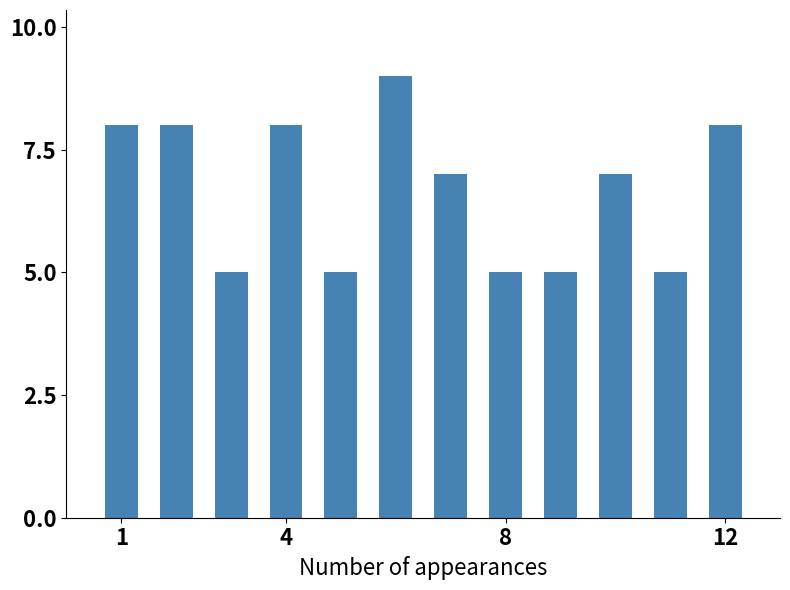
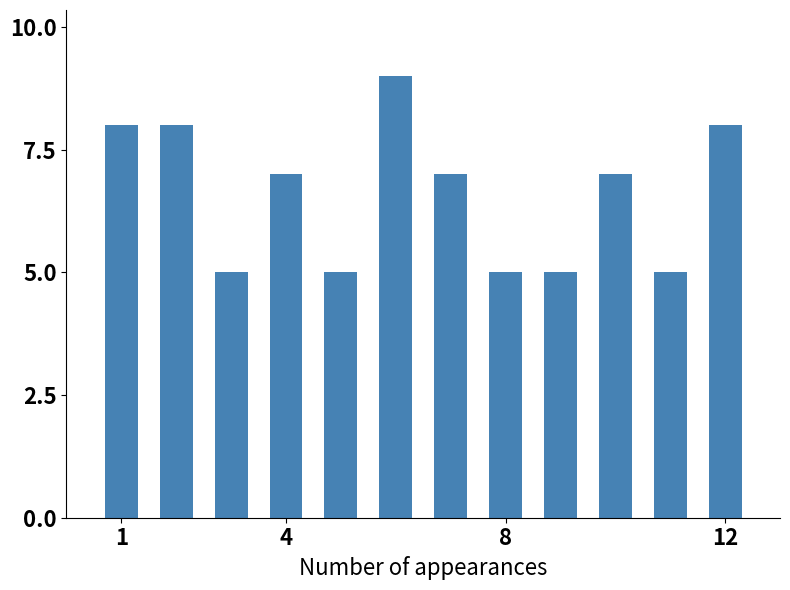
4: 8 -> 7
